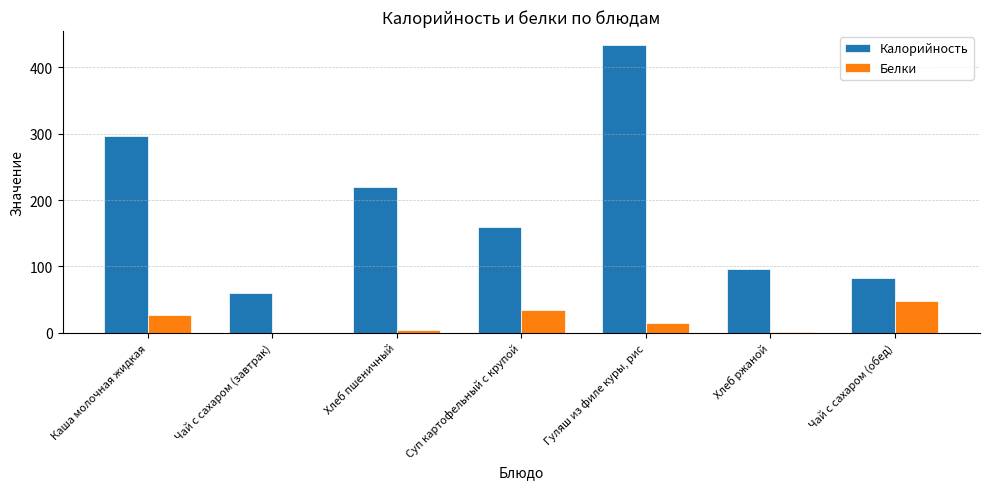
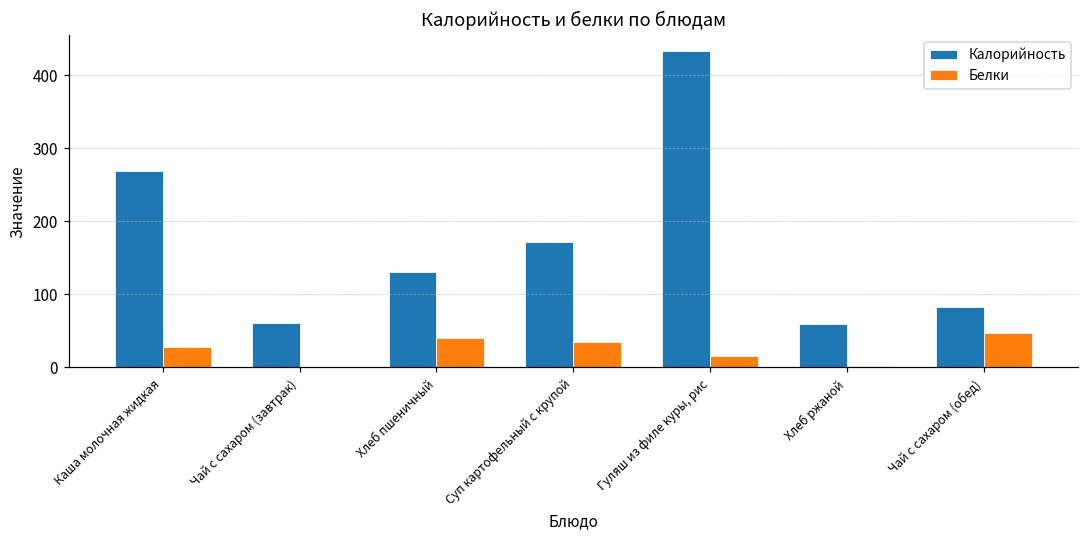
Калорийность, Каша молочная жидкая: 300 -> 270
Калорийность, Хлеб пшеничный: 220 -> 130
Белки, Хлеб пшеничный: 0 -> 40
Калорийность, Суп картофельный с крупой: 160 -> 170
Калорийность, Хлеб ржаной: 100 -> 60
